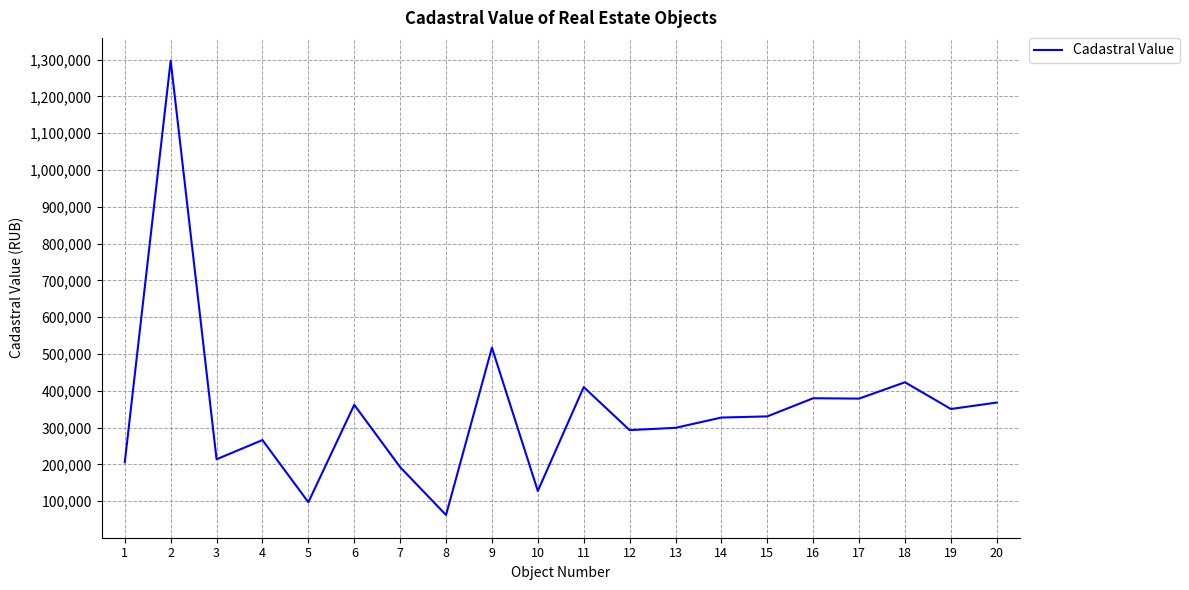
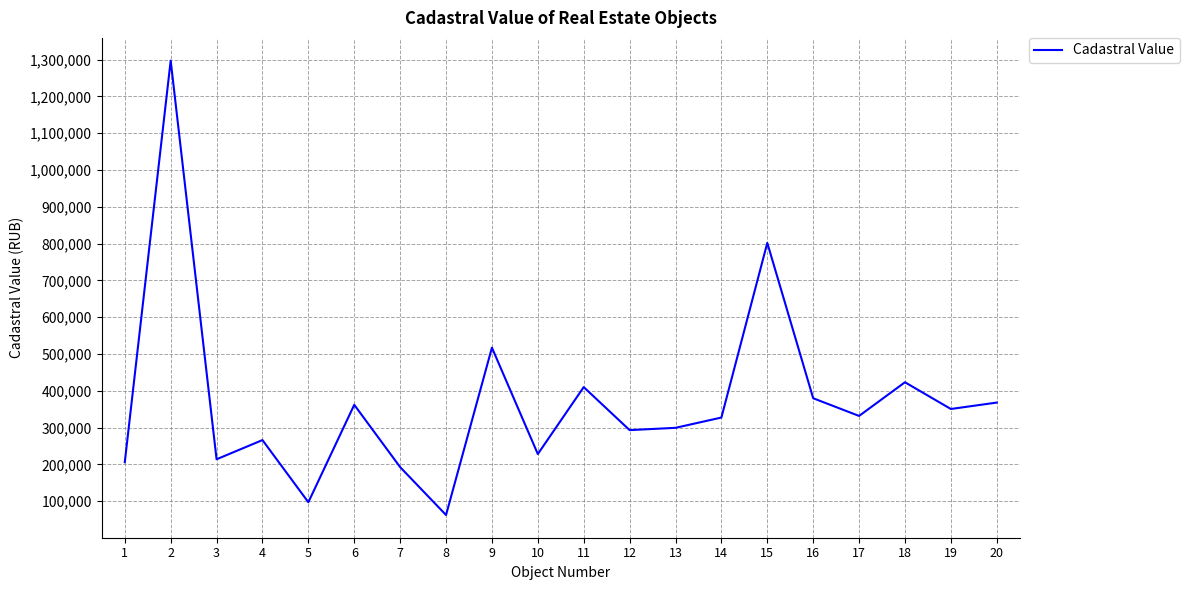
10: 130,000 -> 230,000
15: 330,000 -> 800,000
17: 380,000 -> 330,000
